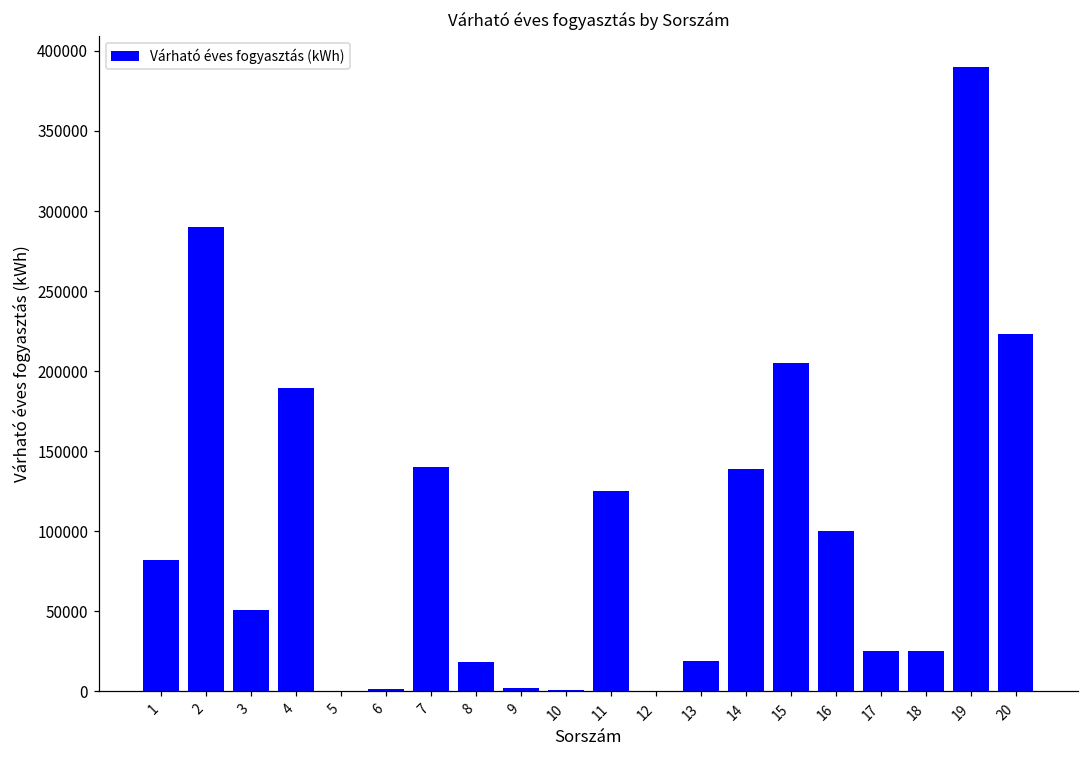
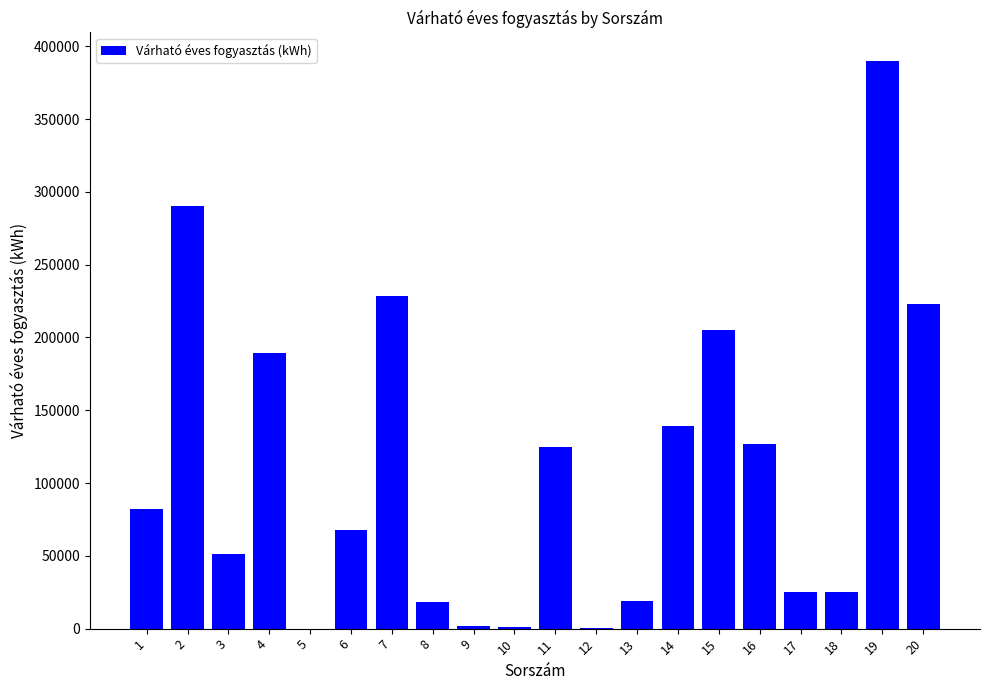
6: 2000 -> 68000
7: 140000 -> 229000
16: 100000 -> 127000
